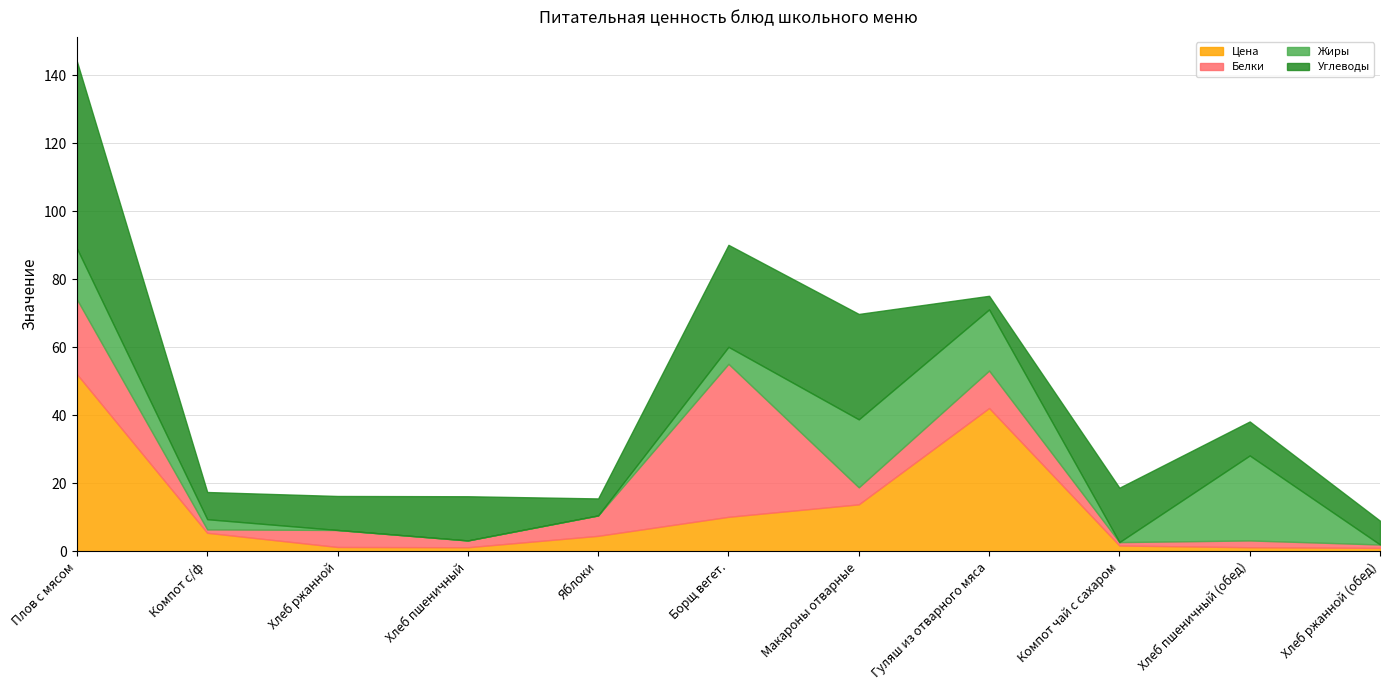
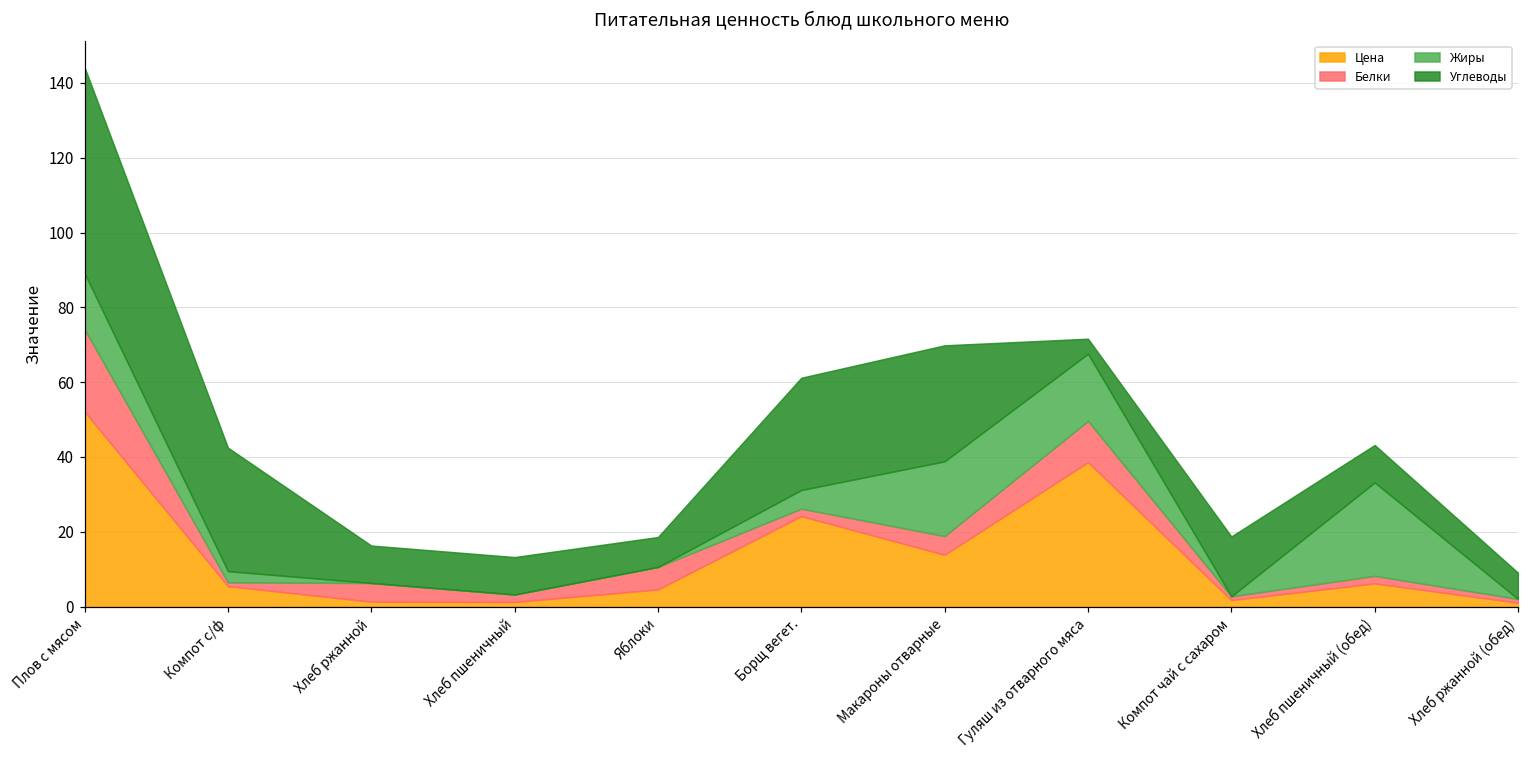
Углеводы, Компот с/ф: 8 -> 33
Углеводы, Хлеб пшеничный: 13 -> 10
Углеводы, Яблоки: 5 -> 8
Цена, Борщ вегет.: 10 -> 24
Белки, Борщ вегет.: 45 -> 2
Цена, Гуляш из отварного мяса: 42 -> 39
Цена, Хлеб пшеничный (обед): 1 -> 6
